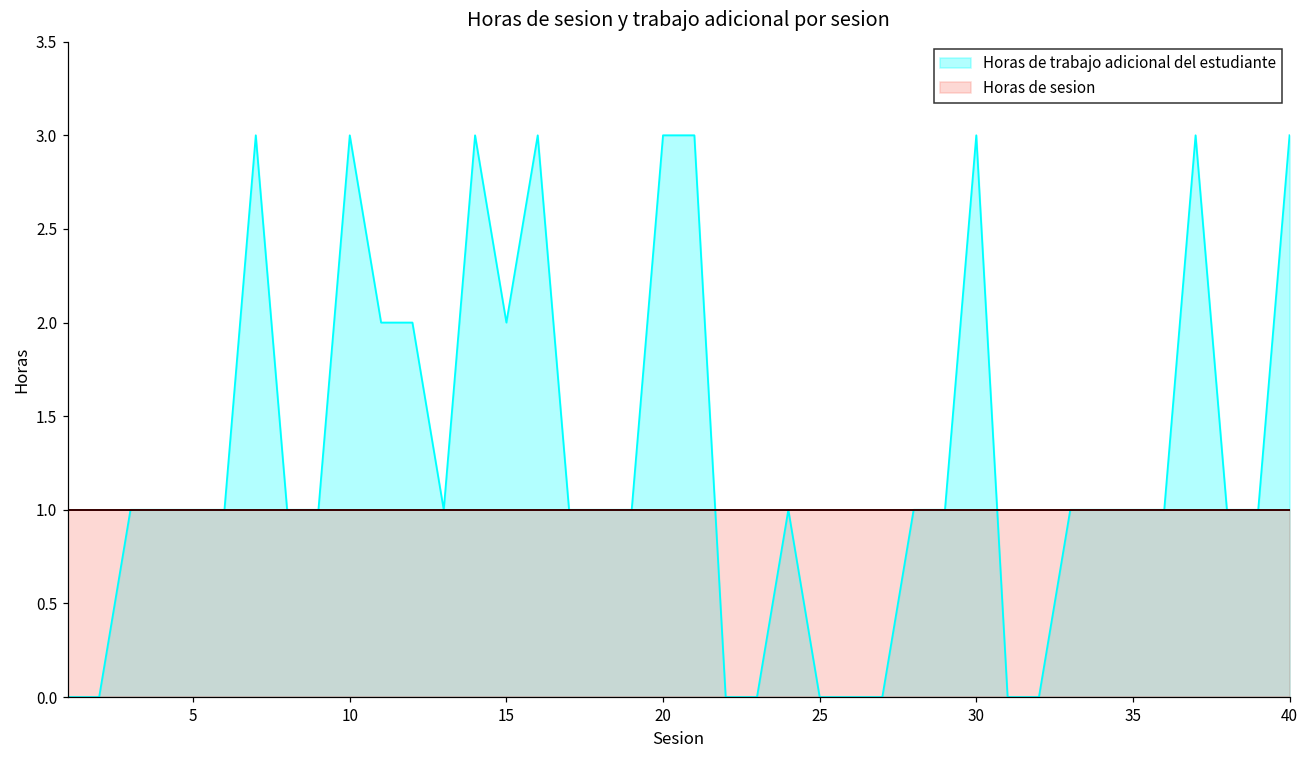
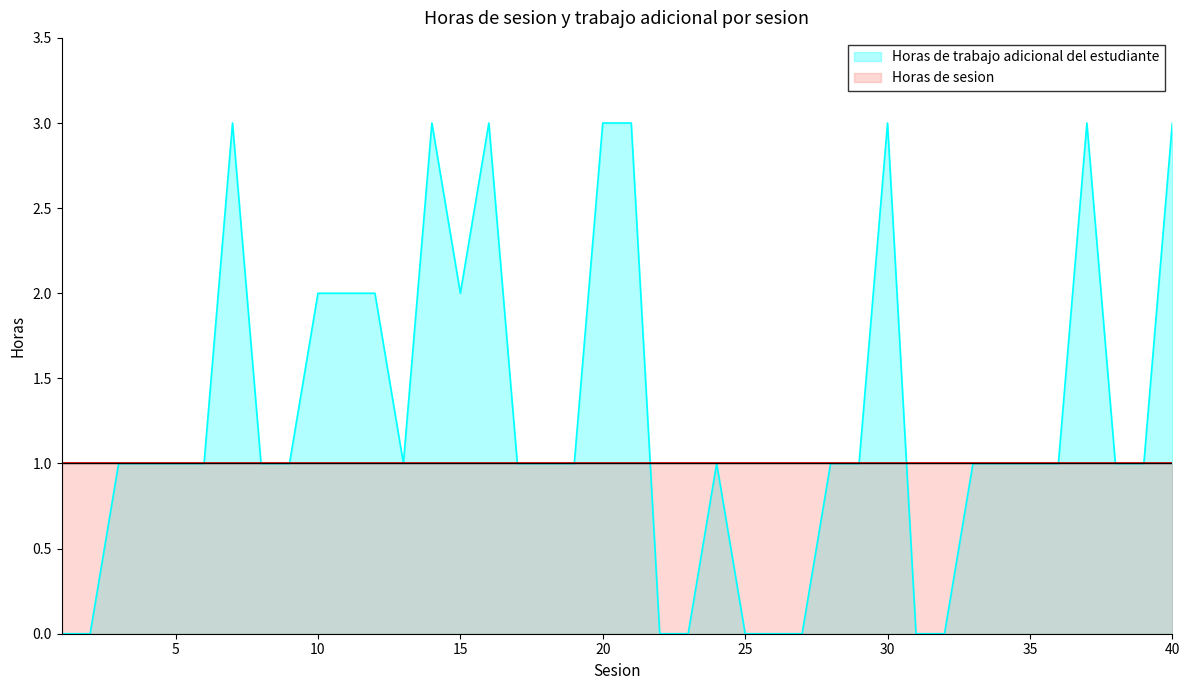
Horas de trabajo adicional del estudiante, 10: 3 -> 2
